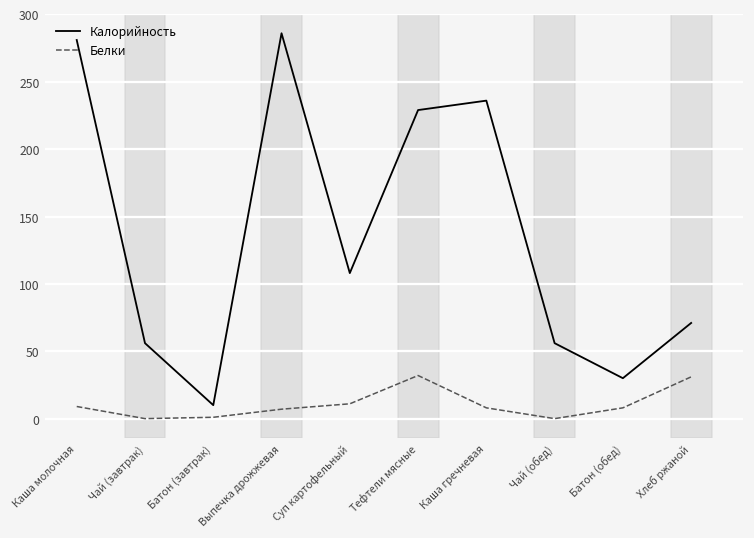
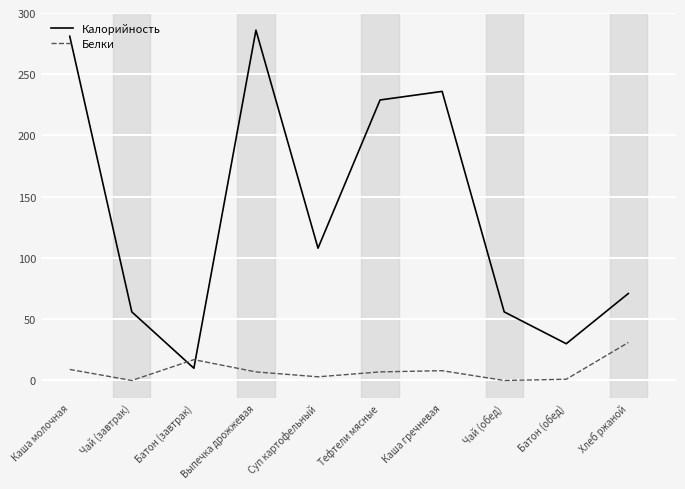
Белки, Батон (завтрак): 1 -> 17
Белки, Суп картофельный: 11 -> 3
Белки, Тефтели мясные: 32 -> 7
Белки, Батон (обед): 8 -> 1
